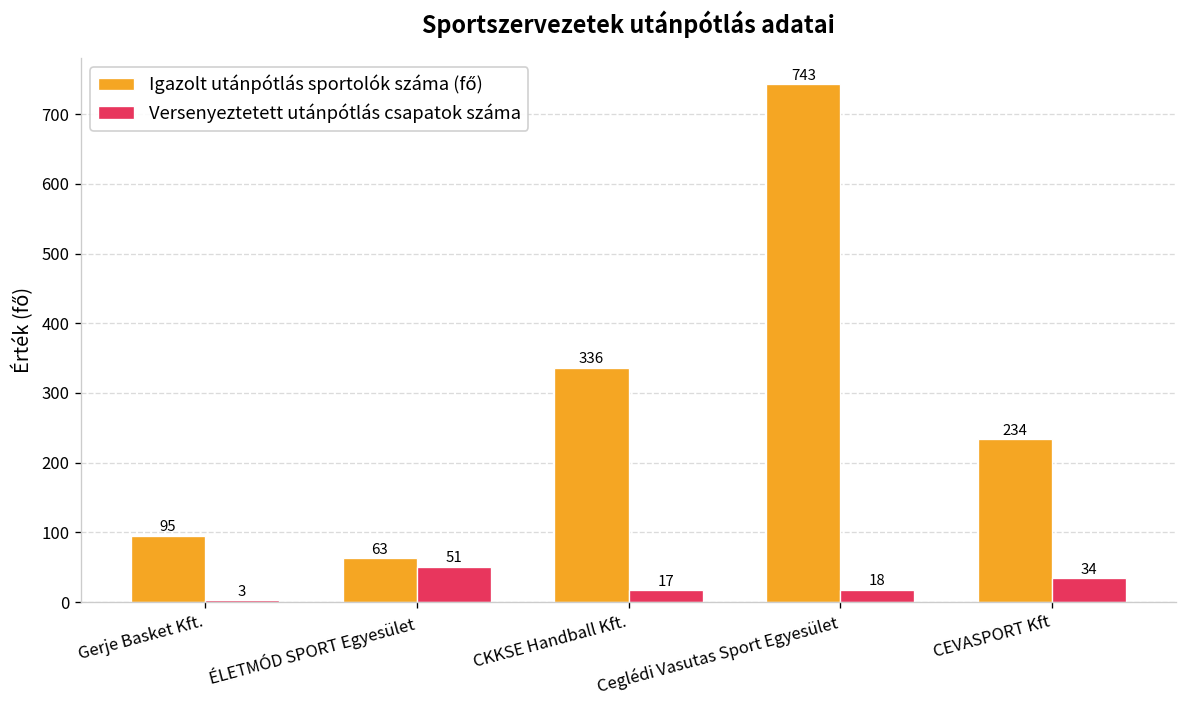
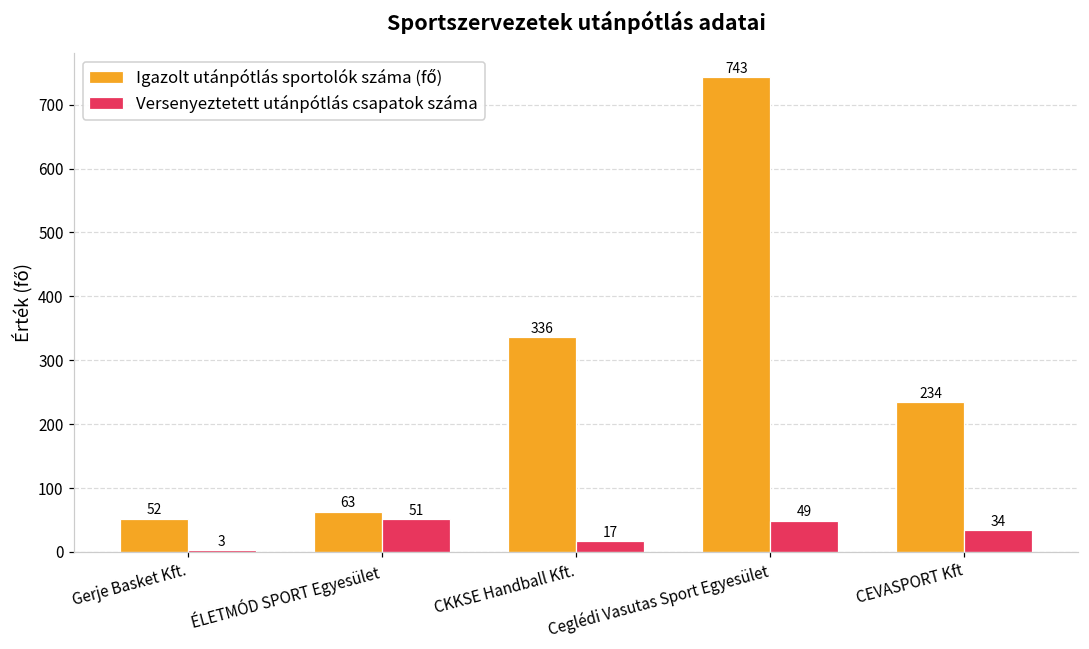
Igazolt utánpótlás sportolók száma (fő), Gerje Basket Kft.: 95 -> 52
Versenyeztetett utánpótlás csapatok száma, Ceglédi Vasutas Sport Egyesület: 18 -> 49
